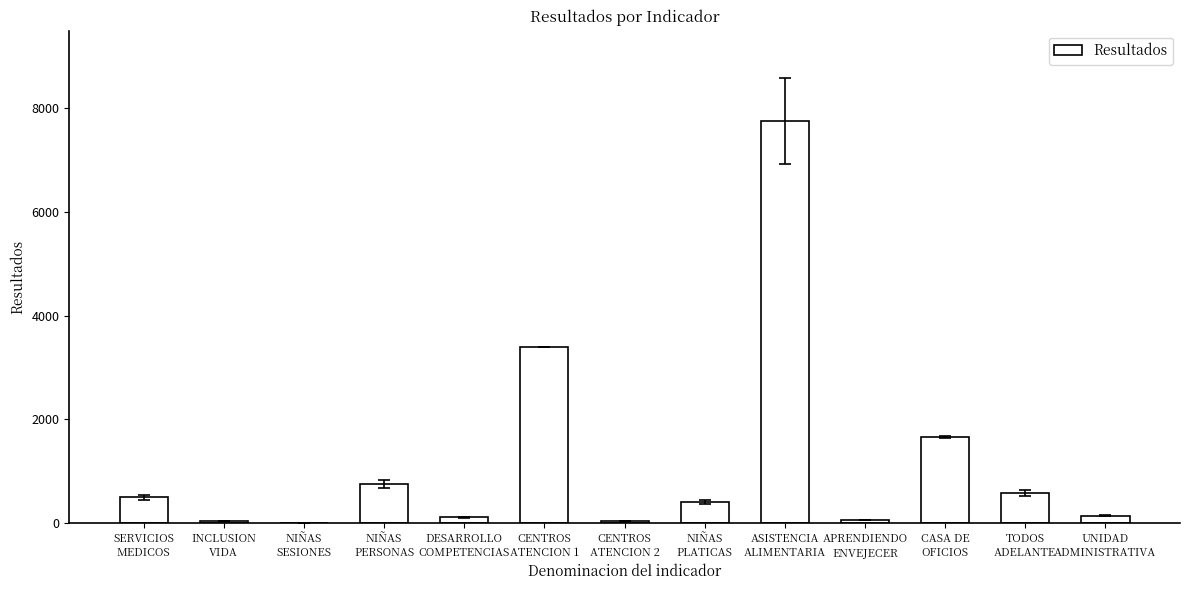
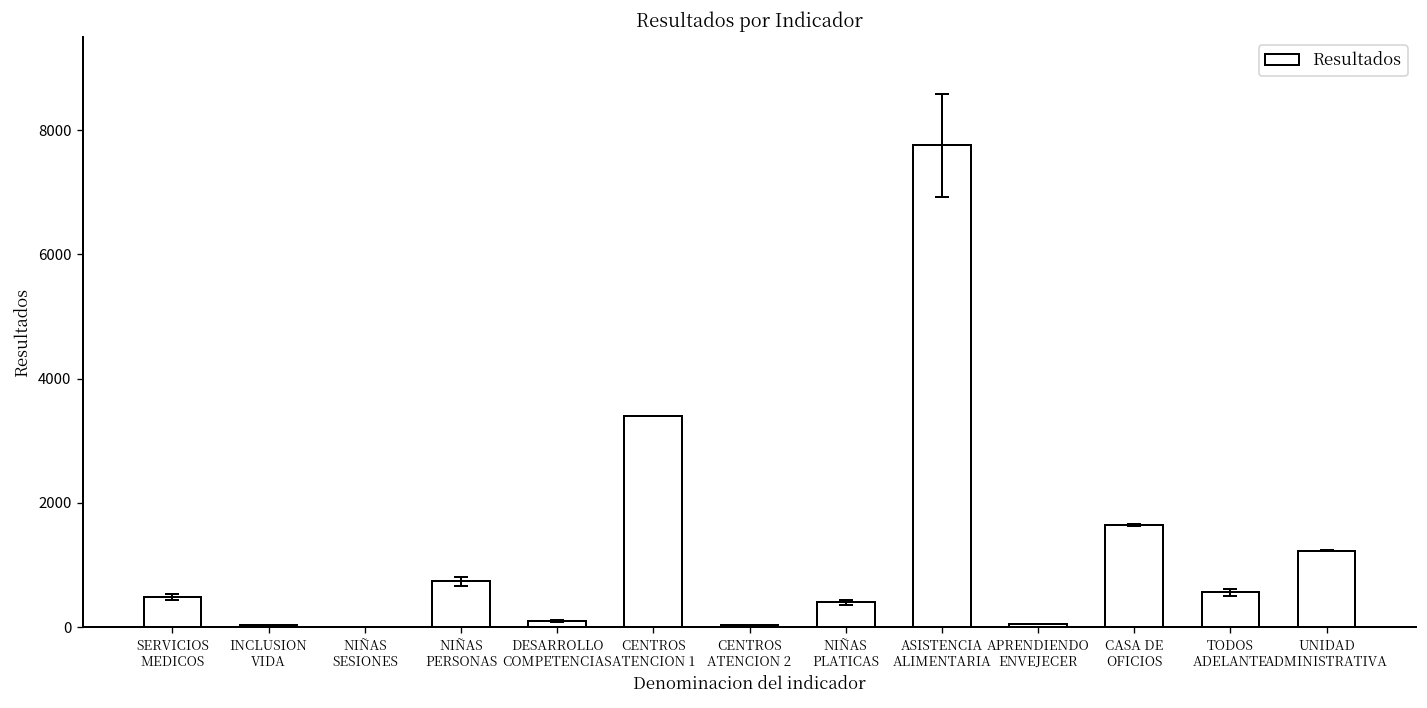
Resultados, UNIDAD ADMINISTRATIVA: 100 -> 1200
